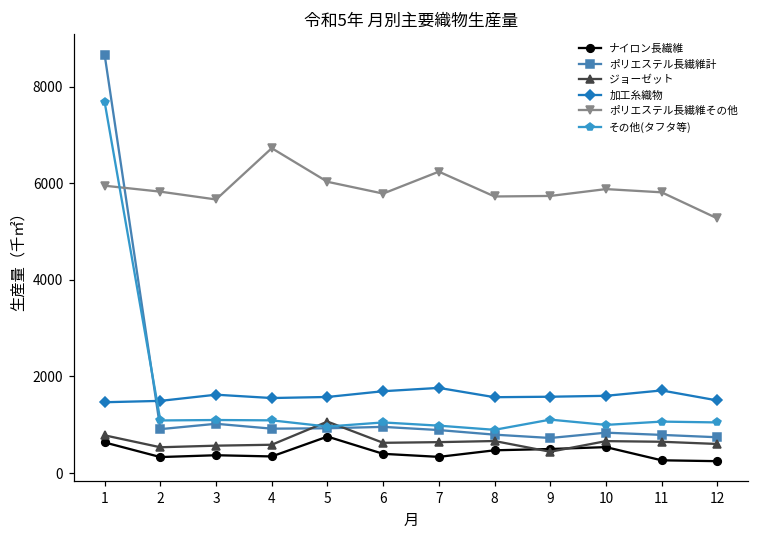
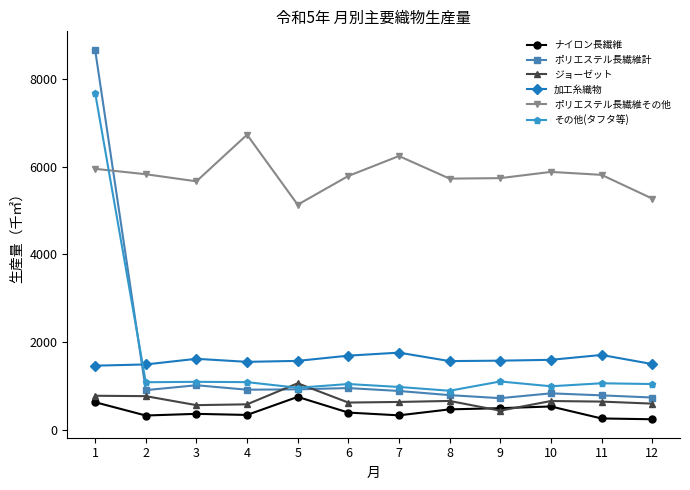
ジョーゼット, 2: 500 -> 800
ポリエステル長繊維その他, 5: 6000 -> 5100
